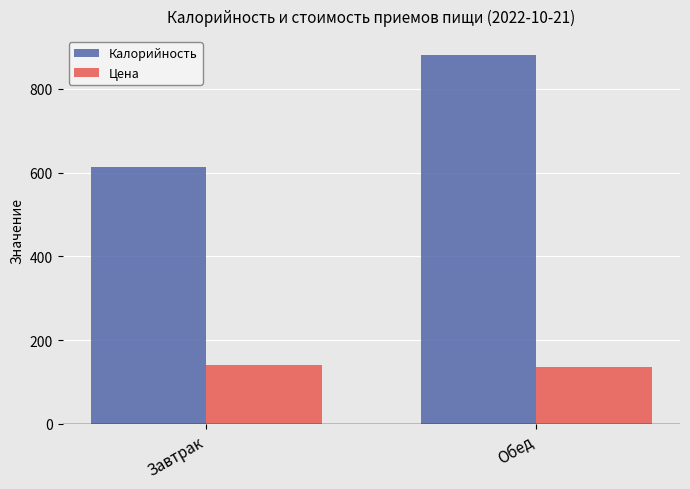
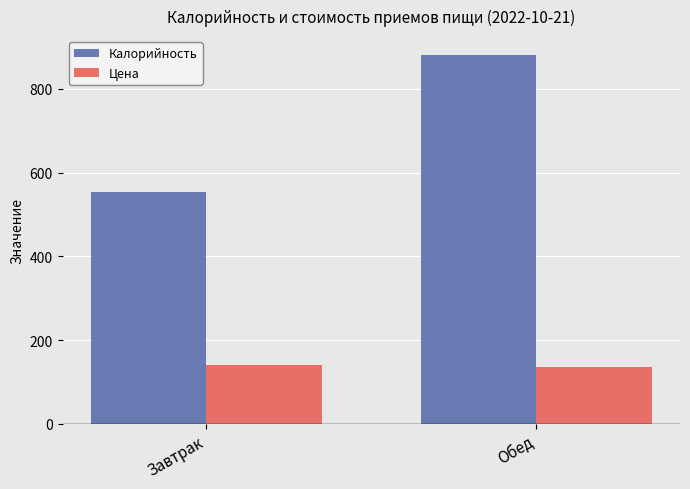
Калорийность, Завтрак: 610 -> 550
